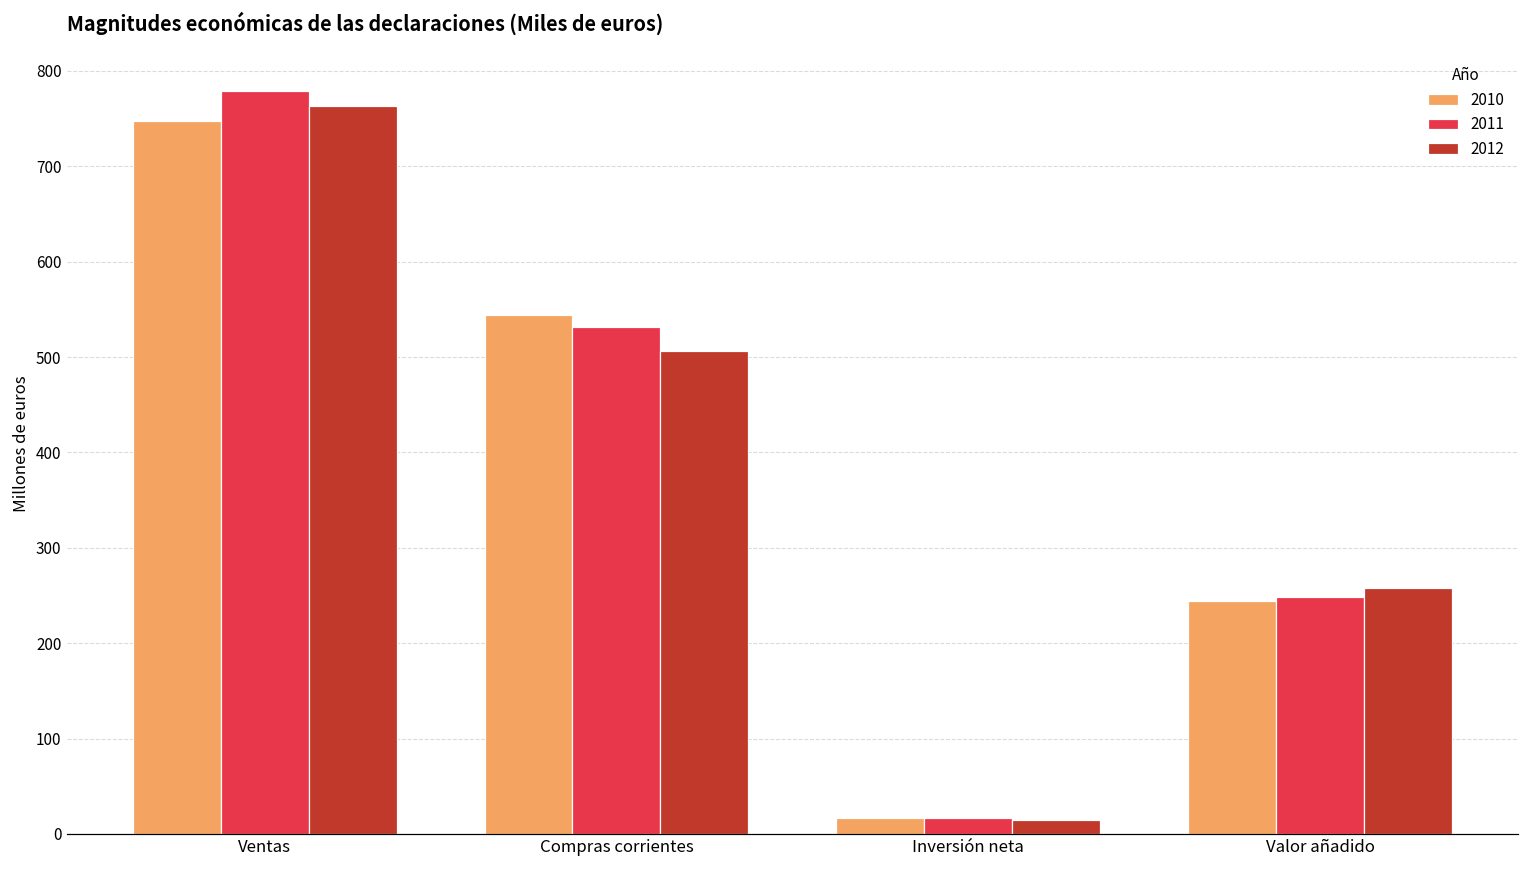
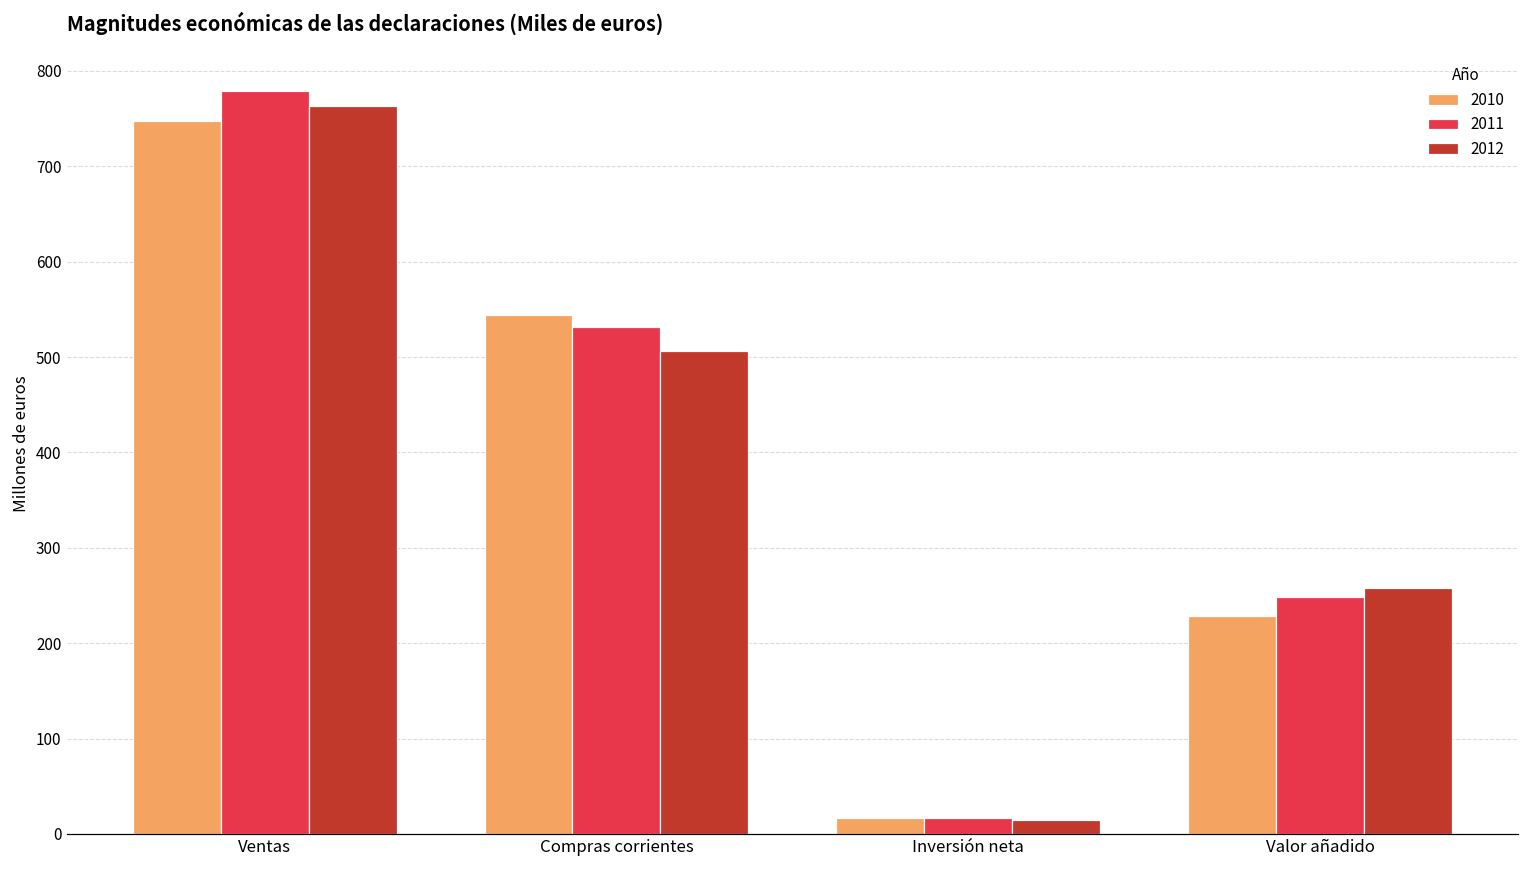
2010, Valor añadido: 240 -> 230
